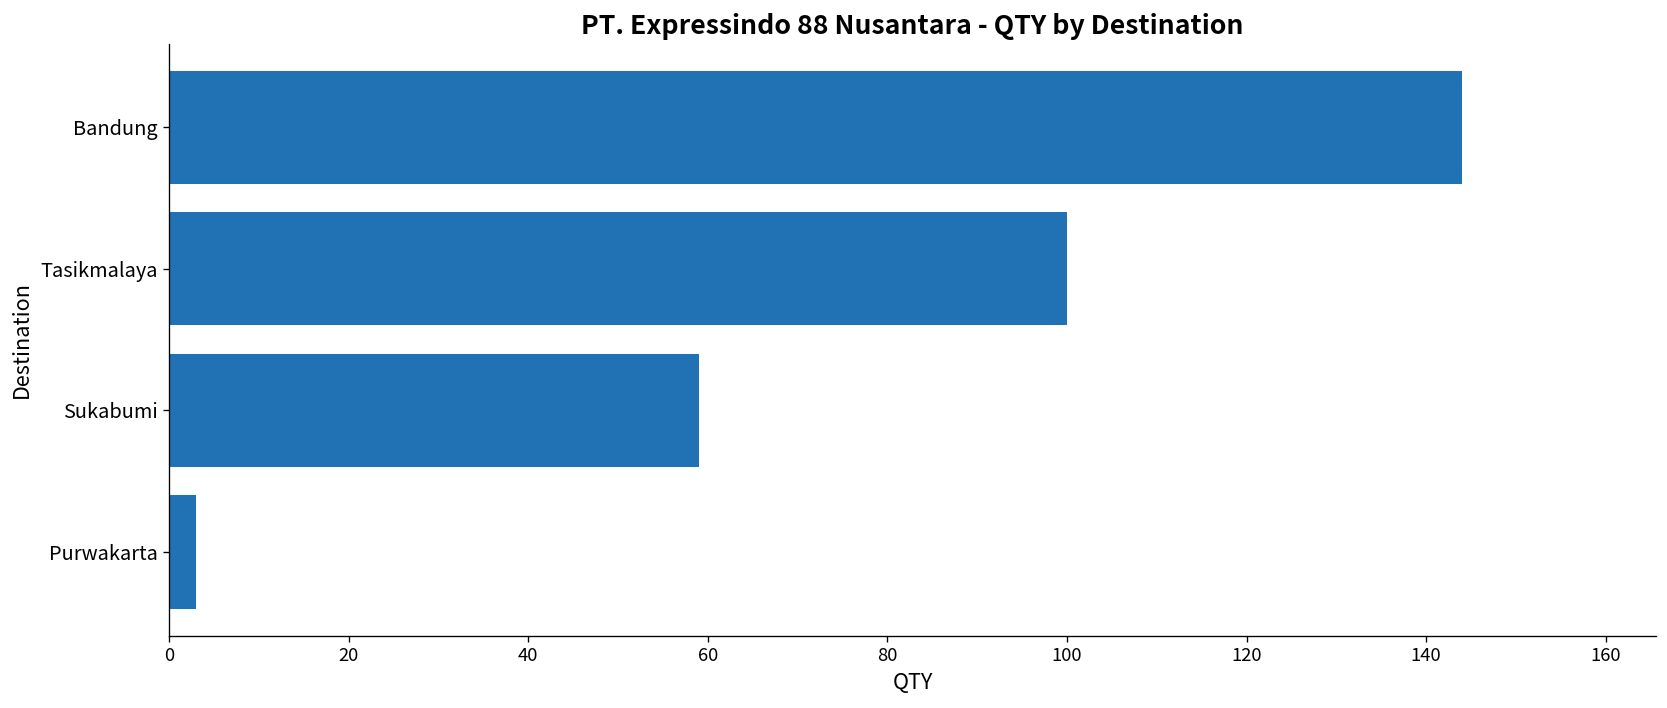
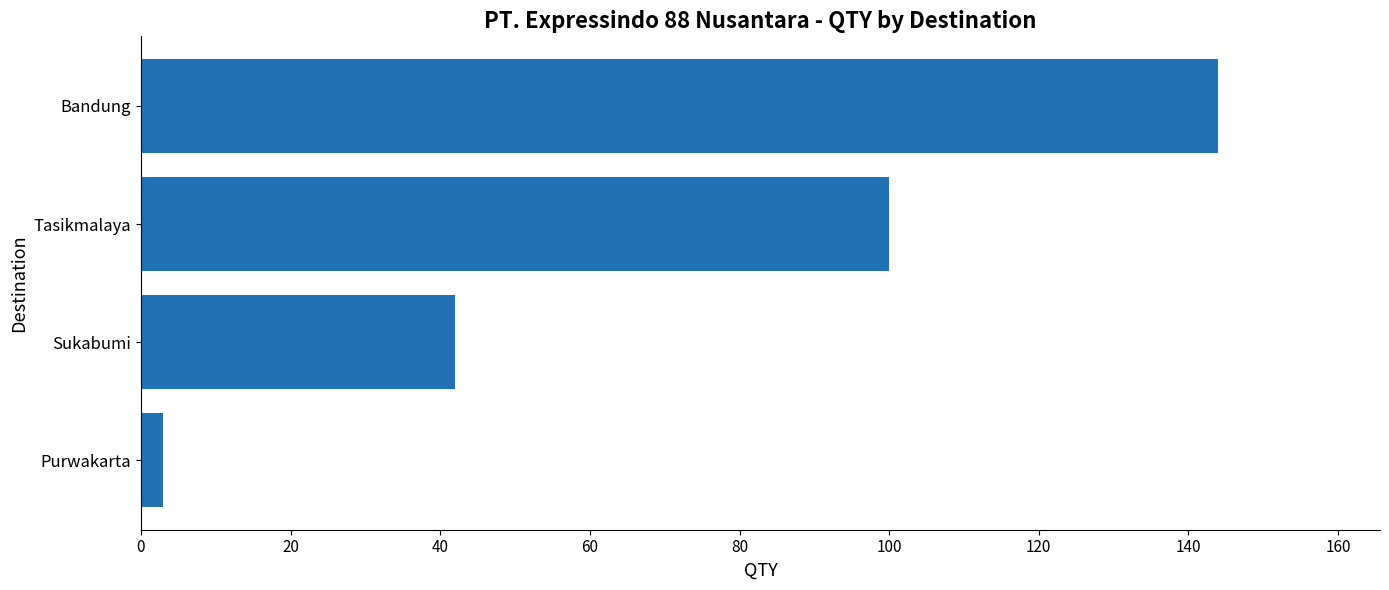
Sukabumi: 59 -> 42
